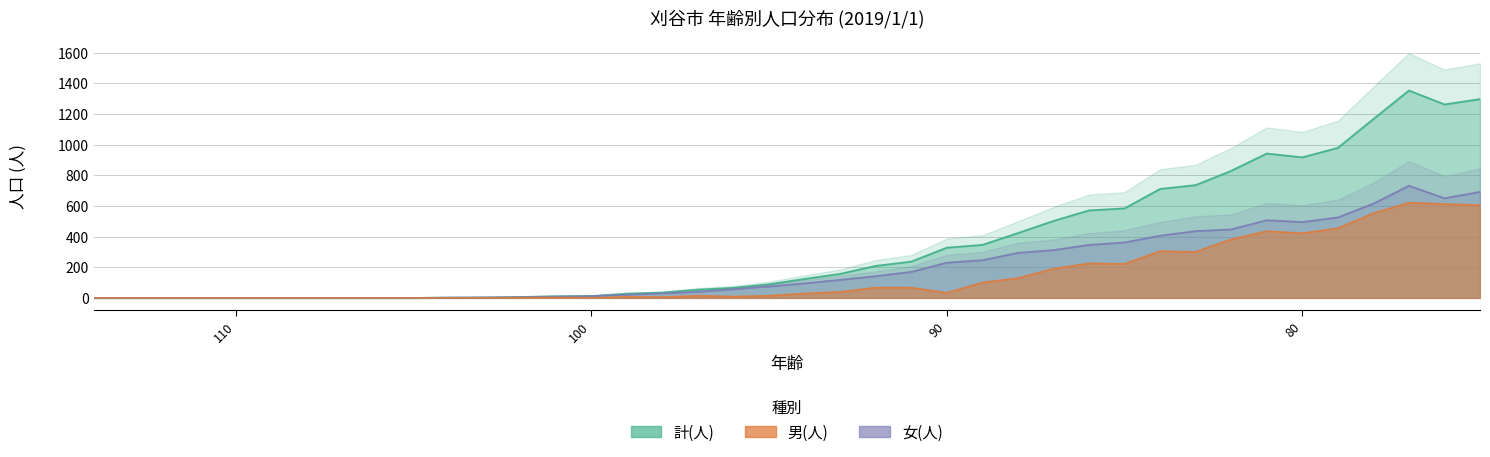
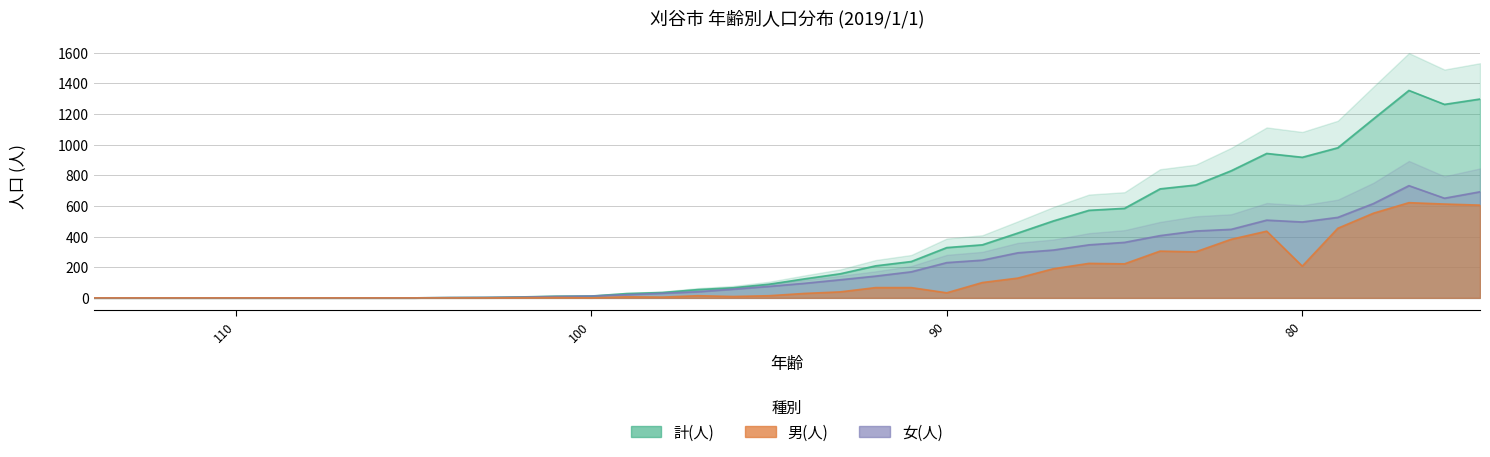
男(人), 80: 420 -> 210
